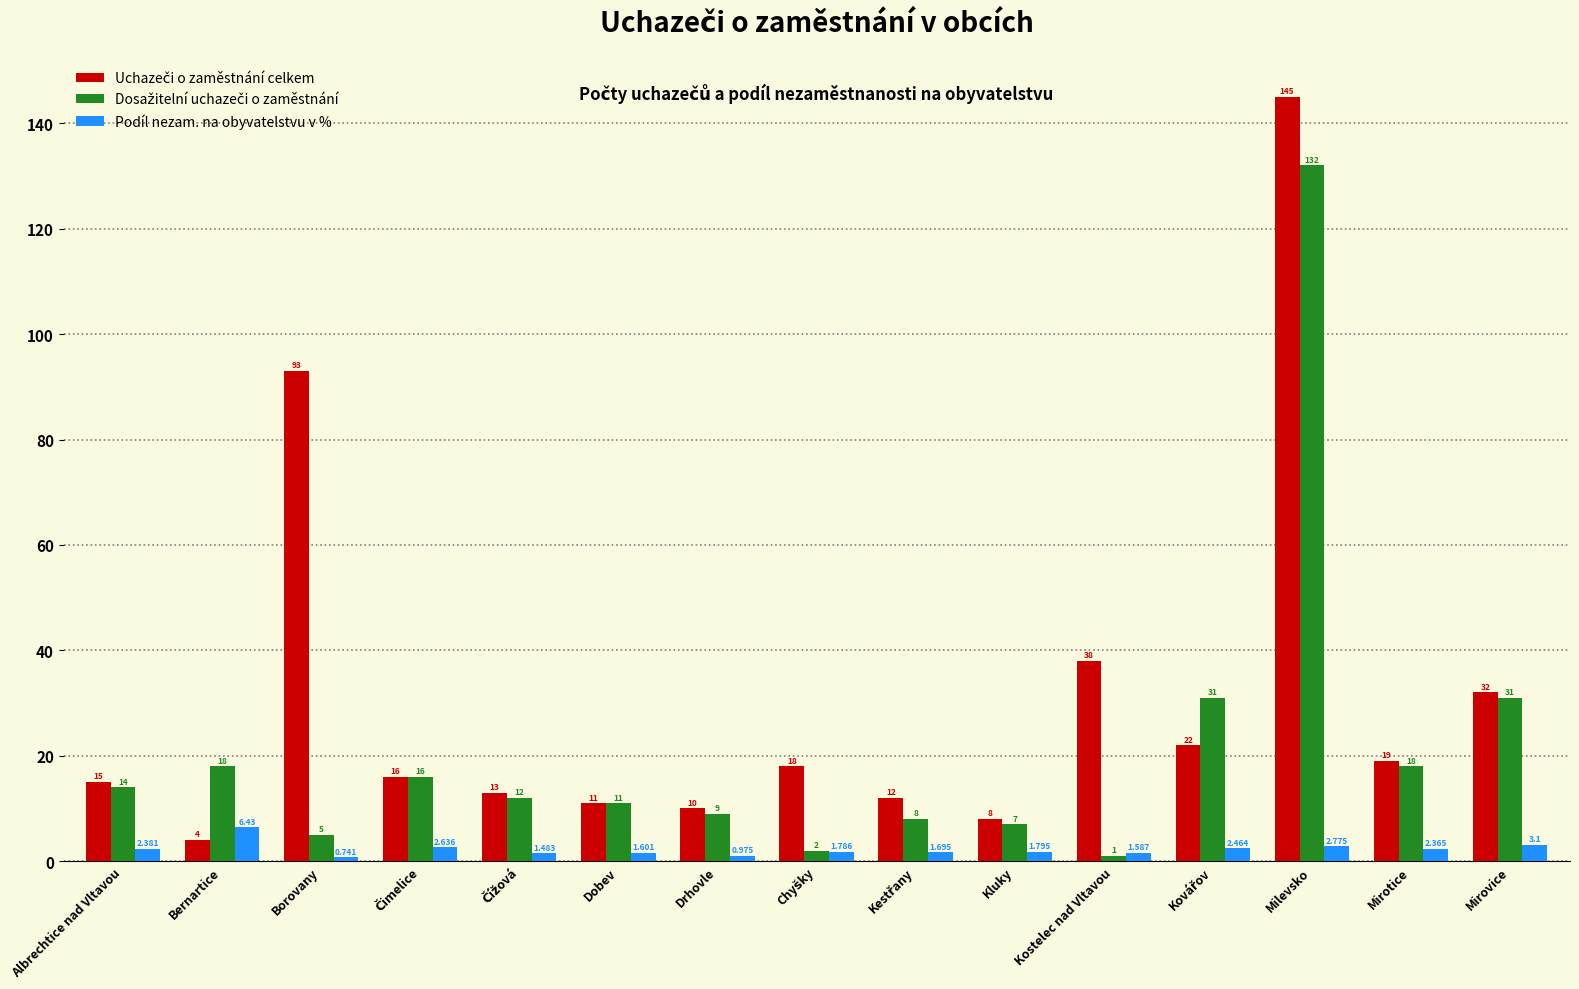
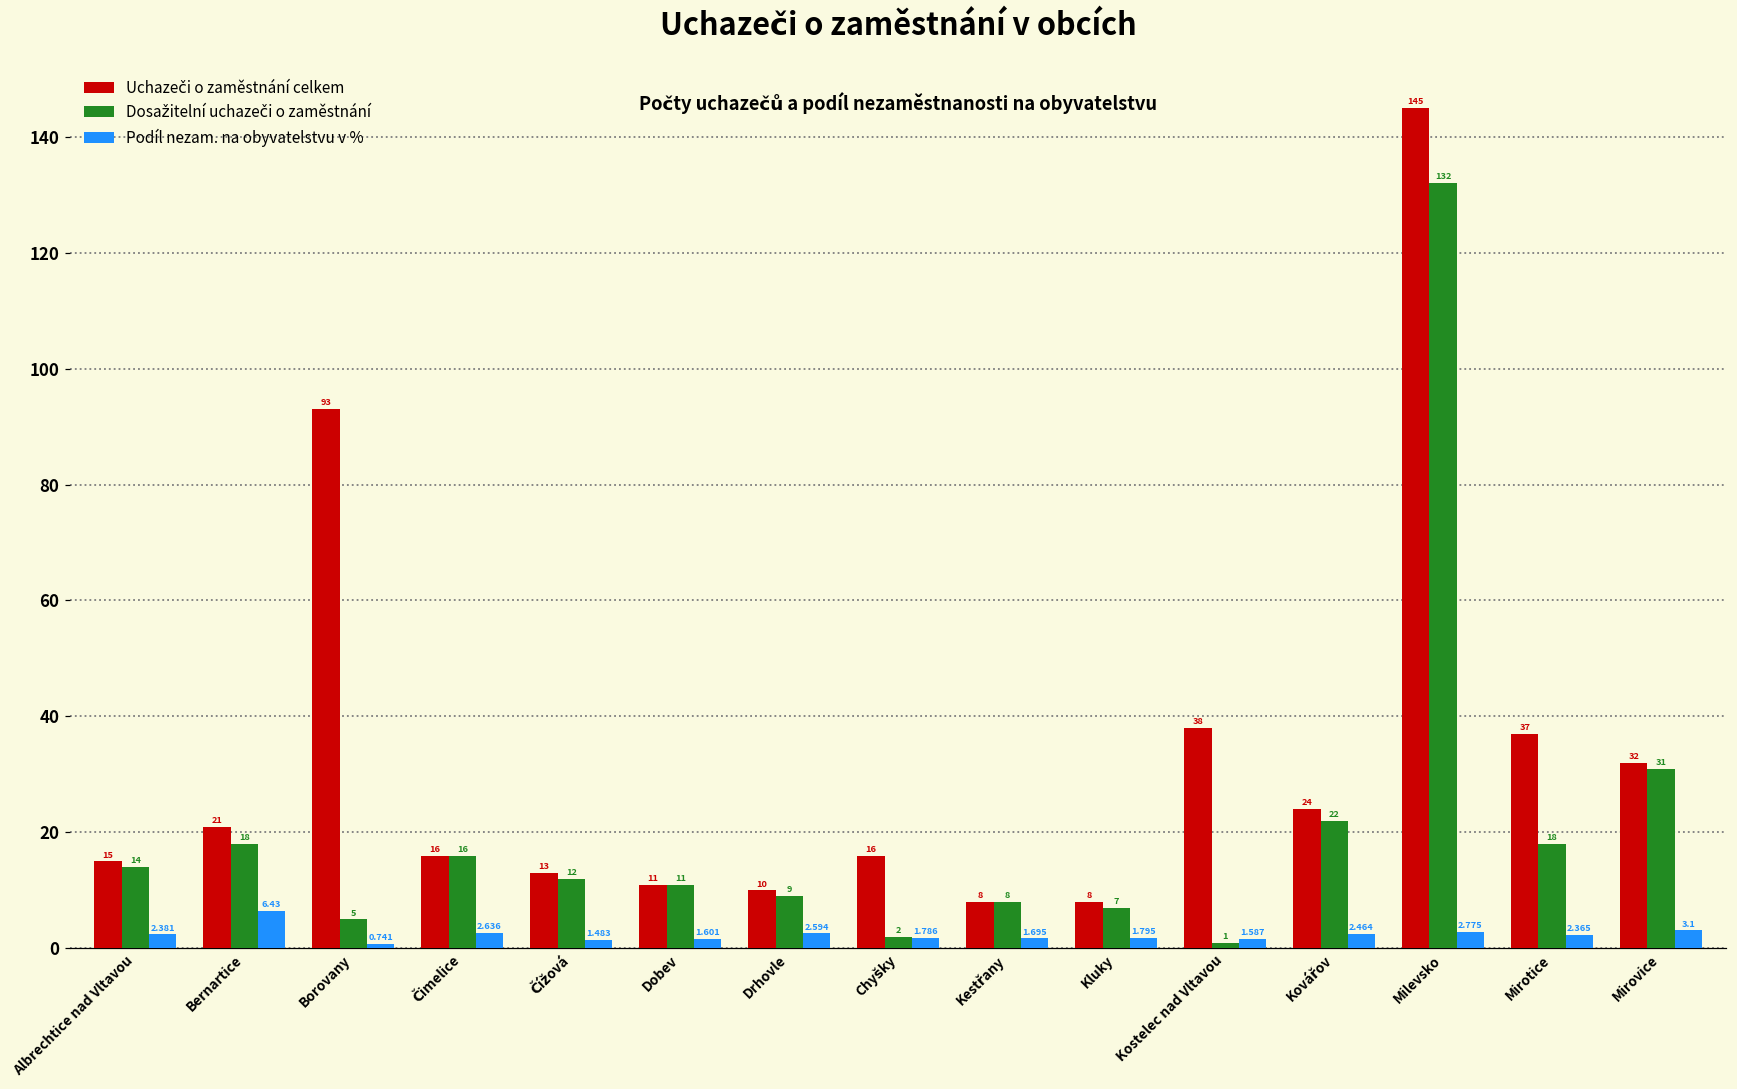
Uchazeči o zaměstnání celkem, Bernartice: 4 -> 21
Podíl nezam. na obyvatelstvu v %, Drhovle: 0.975 -> 2.594
Uchazeči o zaměstnání celkem, Chyšky: 18 -> 16
Uchazeči o zaměstnání celkem, Kestřany: 12 -> 8
Uchazeči o zaměstnání celkem, Kovářov: 22 -> 24
Dosažitelní uchazeči o zaměstnání, Kovářov: 31 -> 22
Uchazeči o zaměstnání celkem, Mirotice: 19 -> 37
